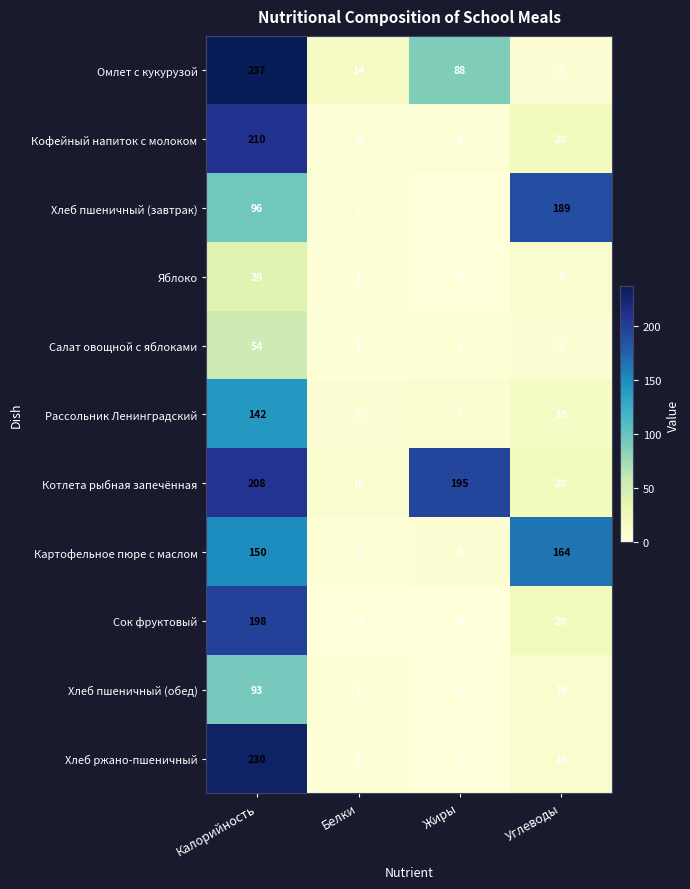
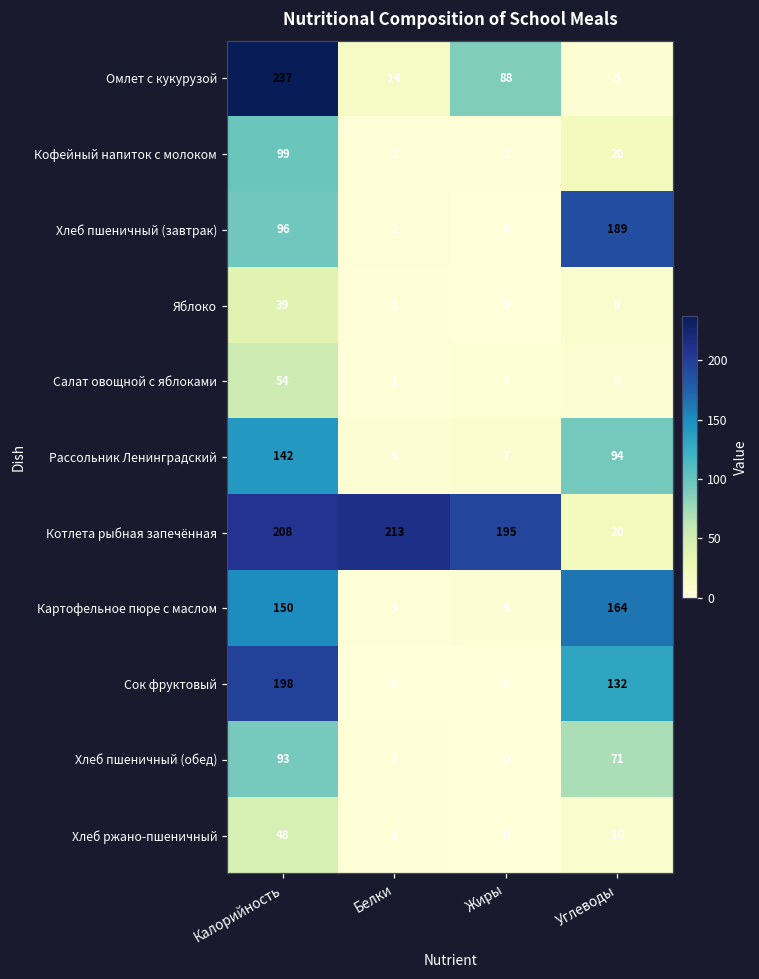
Кофейный напиток с молоком, Калорийность: 210 -> 99
Рассольник Ленинградский, Углеводы: 15 -> 94
Котлета рыбная запечённая, Белки: 10 -> 213
Сок фруктовый, Углеводы: 20 -> 132
Хлеб пшеничный (обед), Углеводы: 10 -> 71
Хлеб ржано-пшеничный, Калорийность: 230 -> 48
